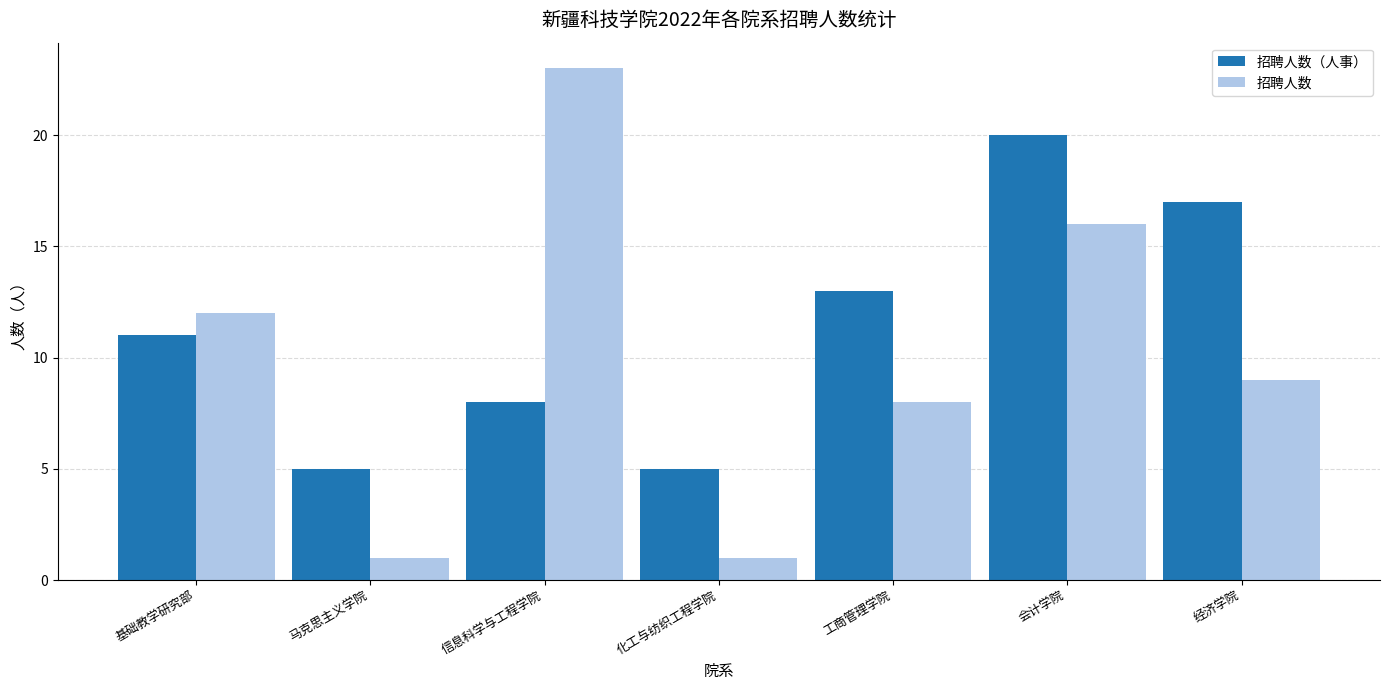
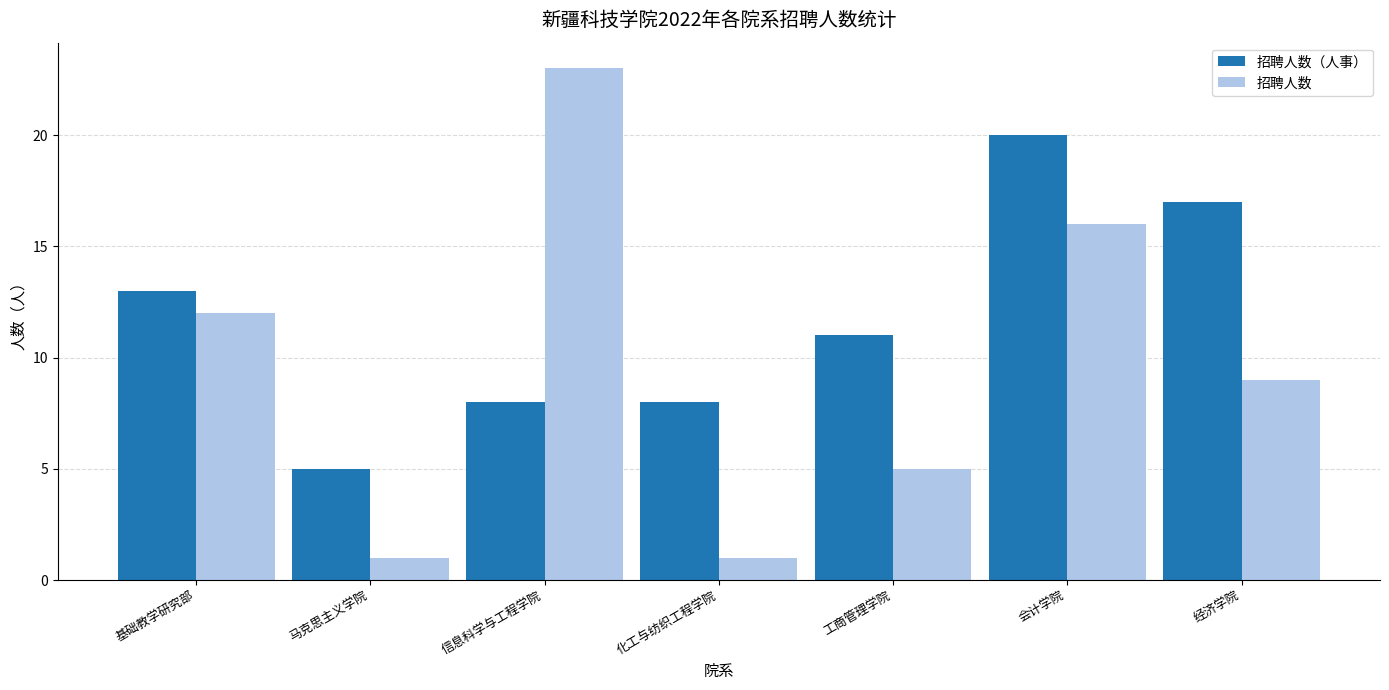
招聘人数（人事）, 基础教学研究部: 11 -> 13
招聘人数（人事）, 化工与纺织工程学院: 5 -> 8
招聘人数（人事）, 工商管理学院: 13 -> 11
招聘人数, 工商管理学院: 8 -> 5
